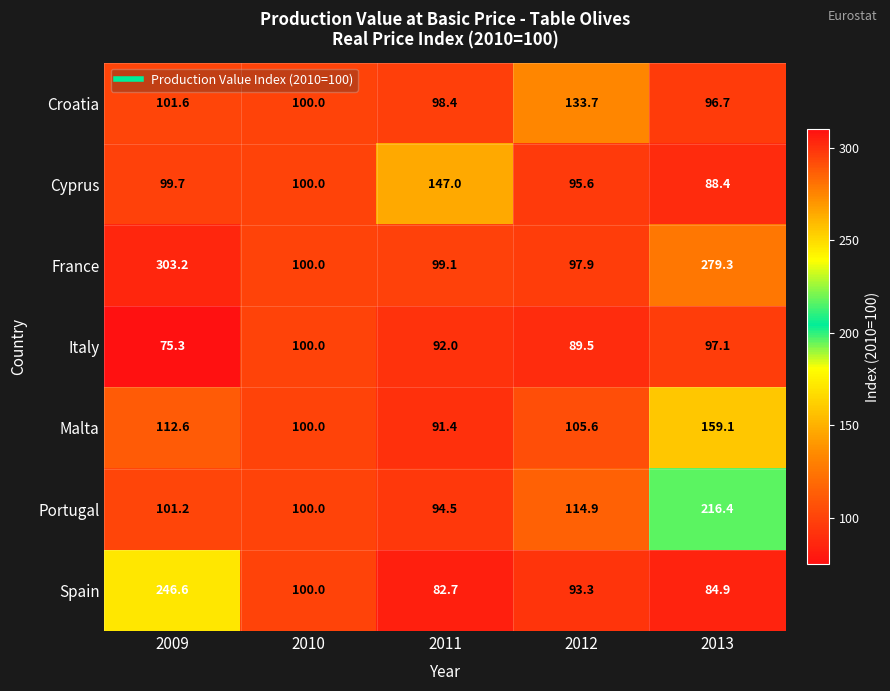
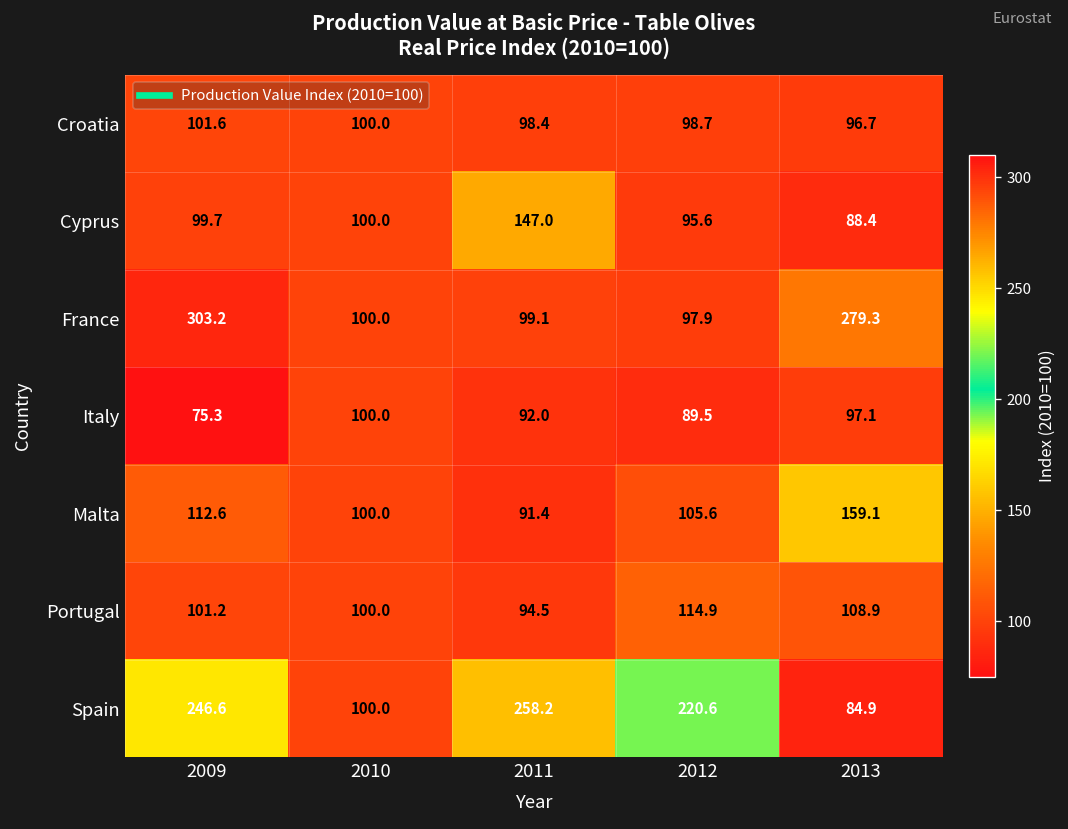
Croatia, 2012: 133.7 -> 98.7
Portugal, 2013: 216.4 -> 108.9
Spain, 2011: 82.7 -> 258.2
Spain, 2012: 93.3 -> 220.6
